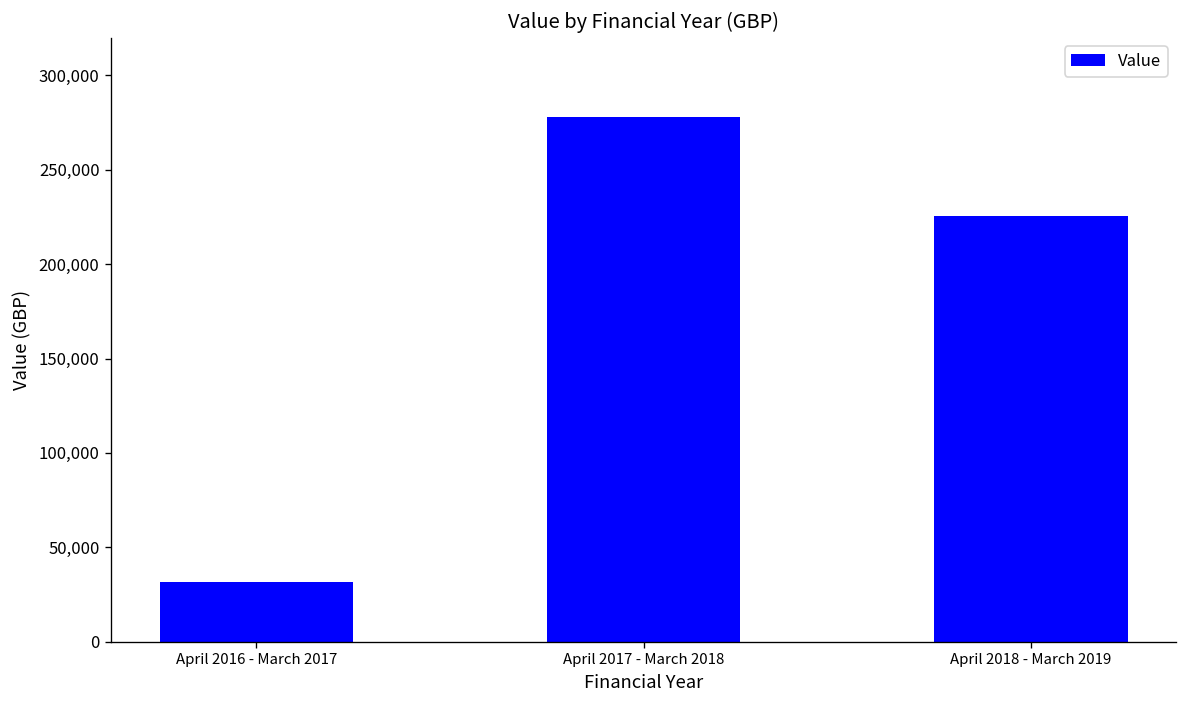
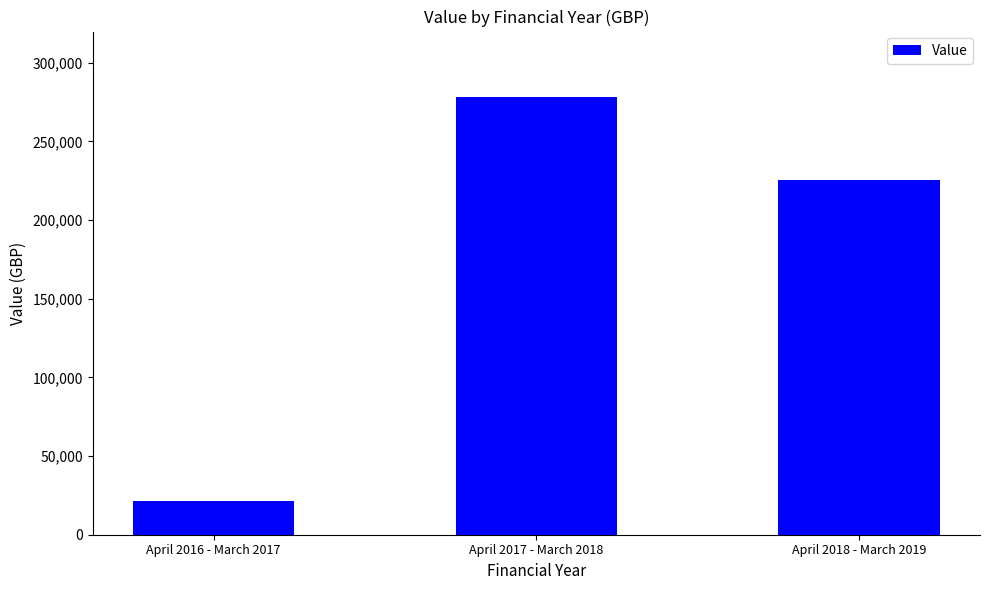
April 2016 - March 2017: 32,000 -> 22,000
